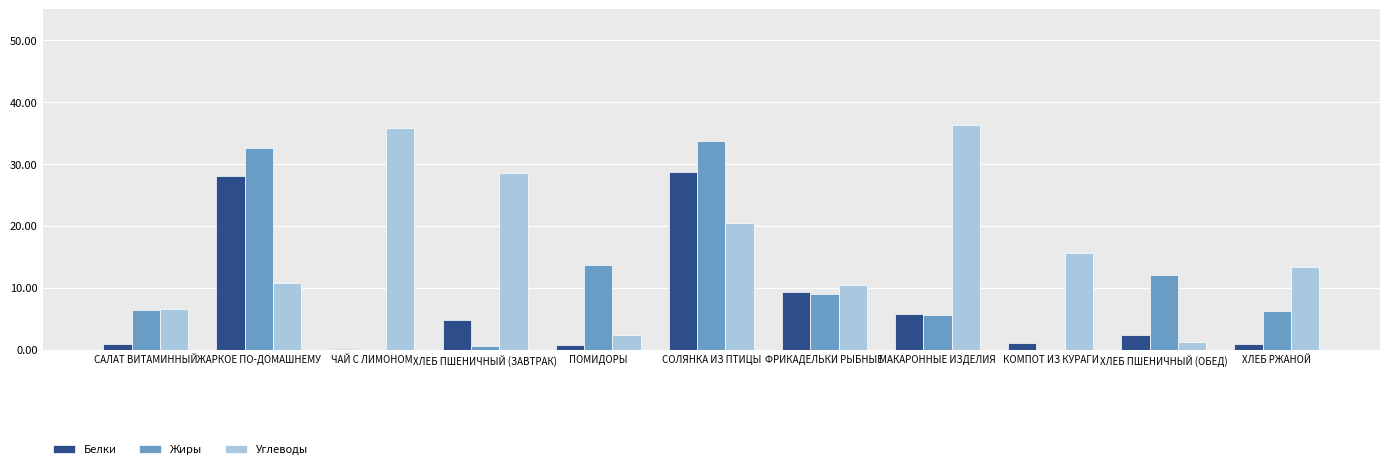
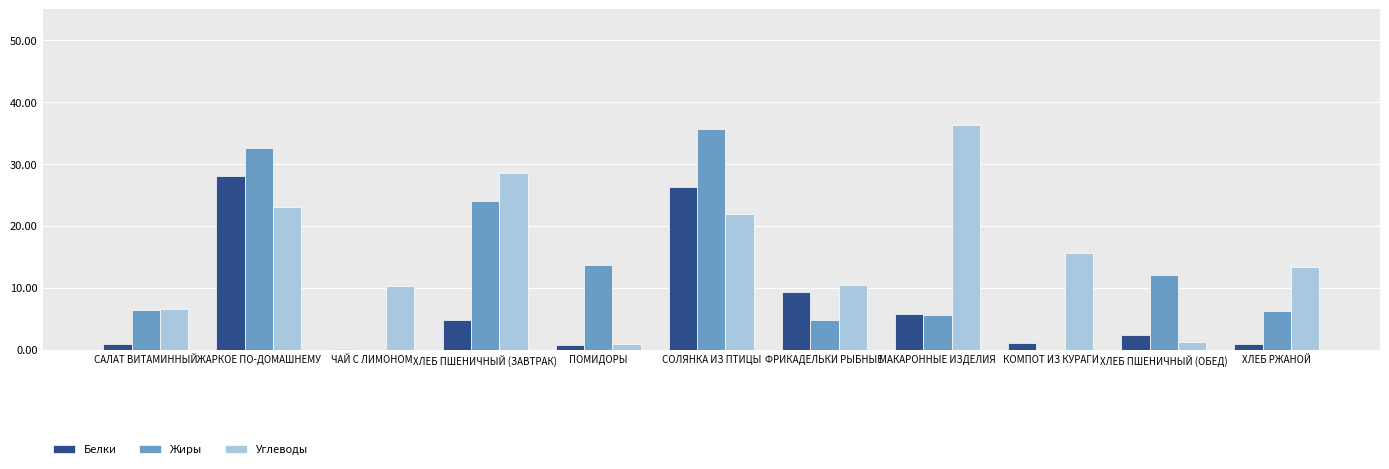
Углеводы, ЖАРКОЕ ПО-ДОМАШНЕМУ: 11 -> 23
Углеводы, ЧАЙ С ЛИМОНОМ: 36 -> 10
Жиры, ХЛЕБ ПШЕНИЧНЫЙ (ЗАВТРАК): 1 -> 24
Углеводы, ПОМИДОРЫ: 2 -> 1
Белки, СОЛЯНКА ИЗ ПТИЦЫ: 29 -> 26
Жиры, СОЛЯНКА ИЗ ПТИЦЫ: 34 -> 36
Углеводы, СОЛЯНКА ИЗ ПТИЦЫ: 20 -> 22
Жиры, ФРИКАДЕЛЬКИ РЫБНЫЕ: 9 -> 5
